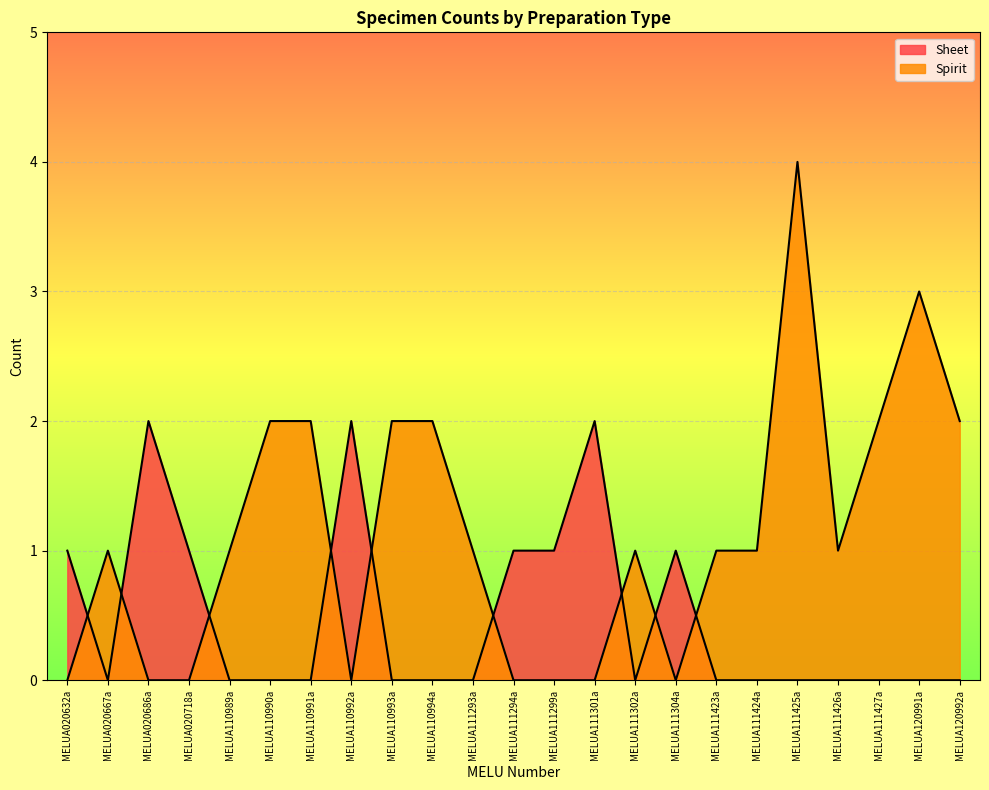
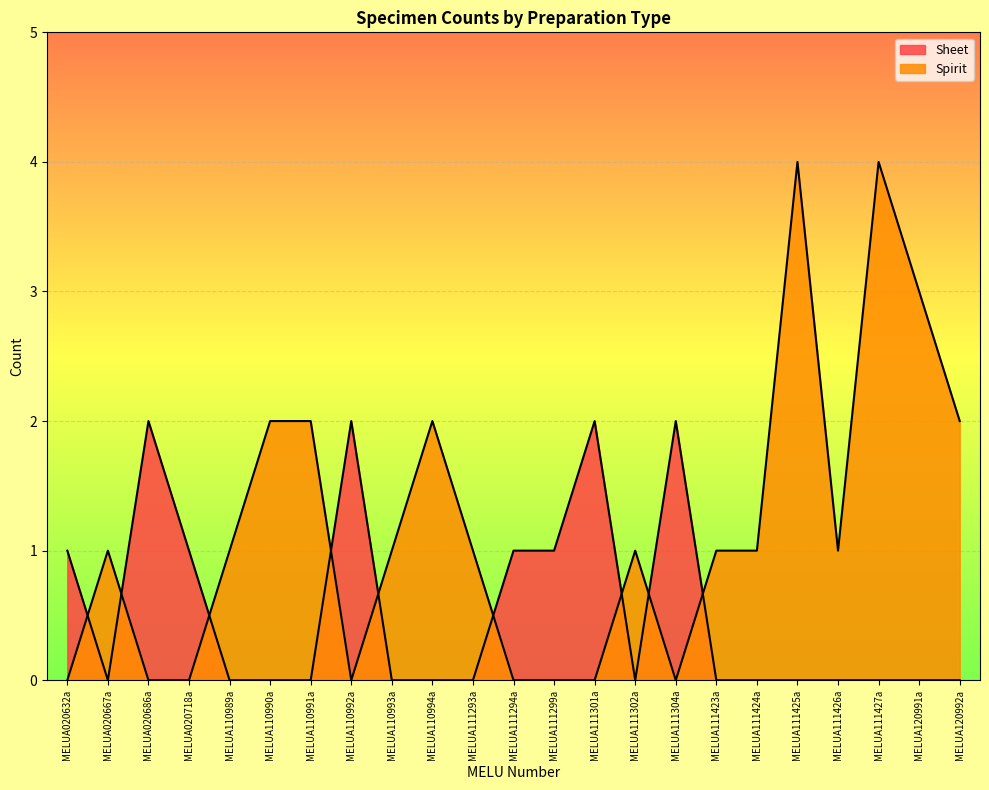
Spirit, MELUA110993a: 2 -> 1
Sheet, MELUA111304a: 1 -> 2
Spirit, MELUA111427a: 2 -> 4
